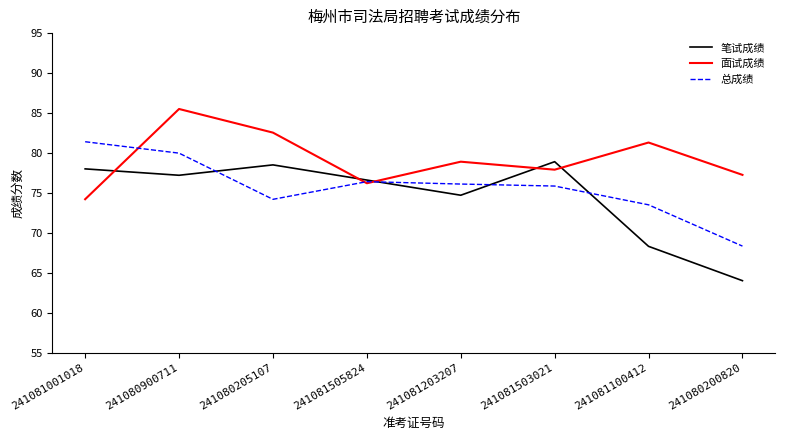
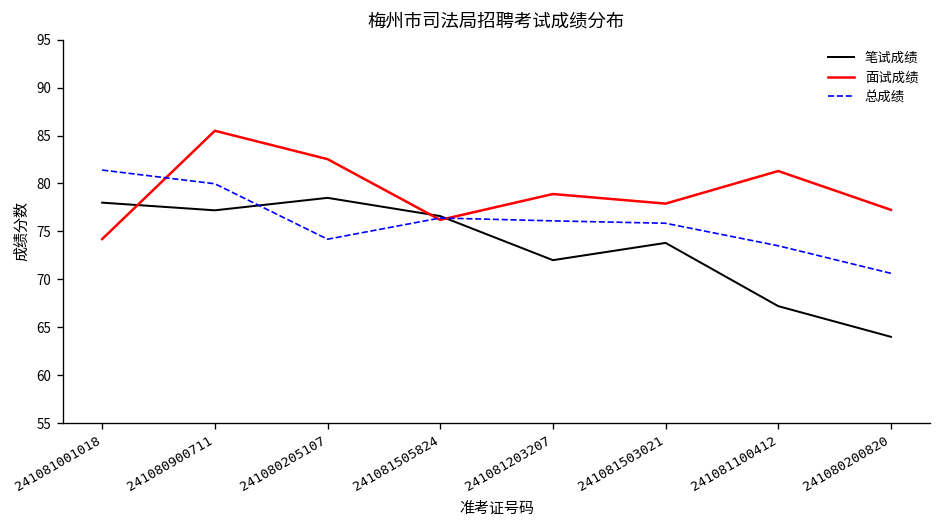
笔试成绩, 241081203207: 75 -> 72
笔试成绩, 241081503021: 79 -> 74
笔试成绩, 241081100412: 68 -> 67
总成绩, 241080200820: 68 -> 71
